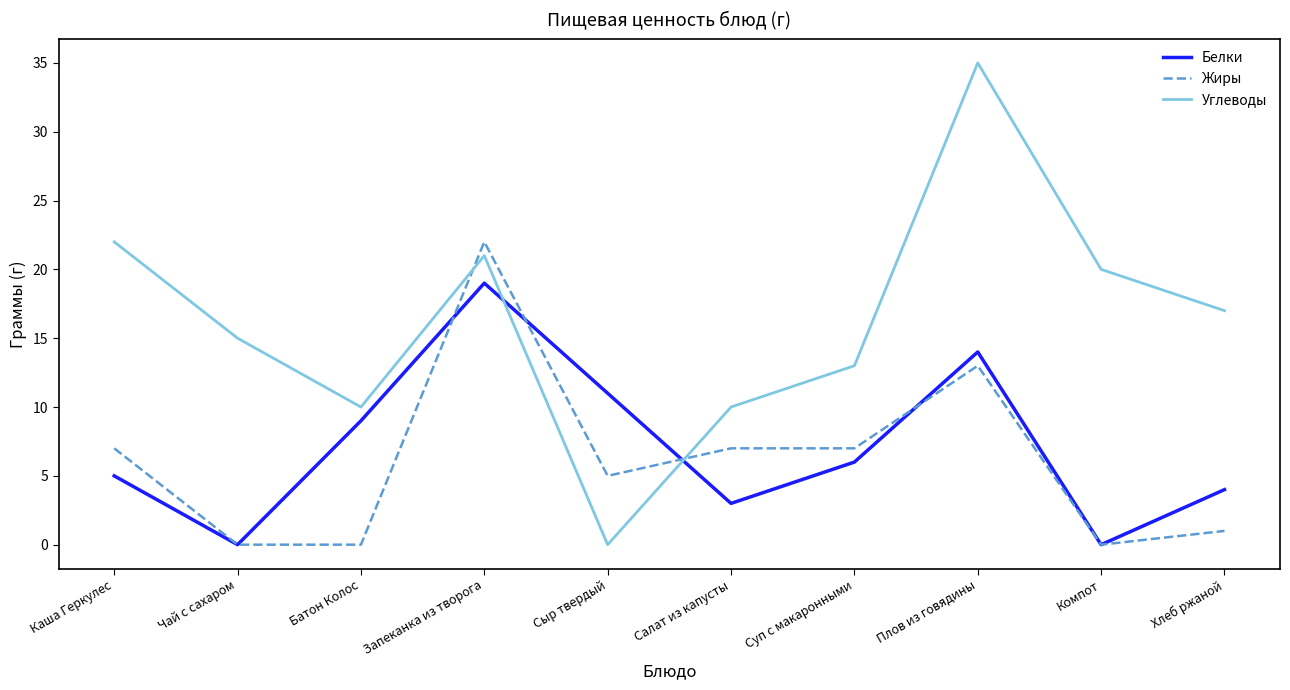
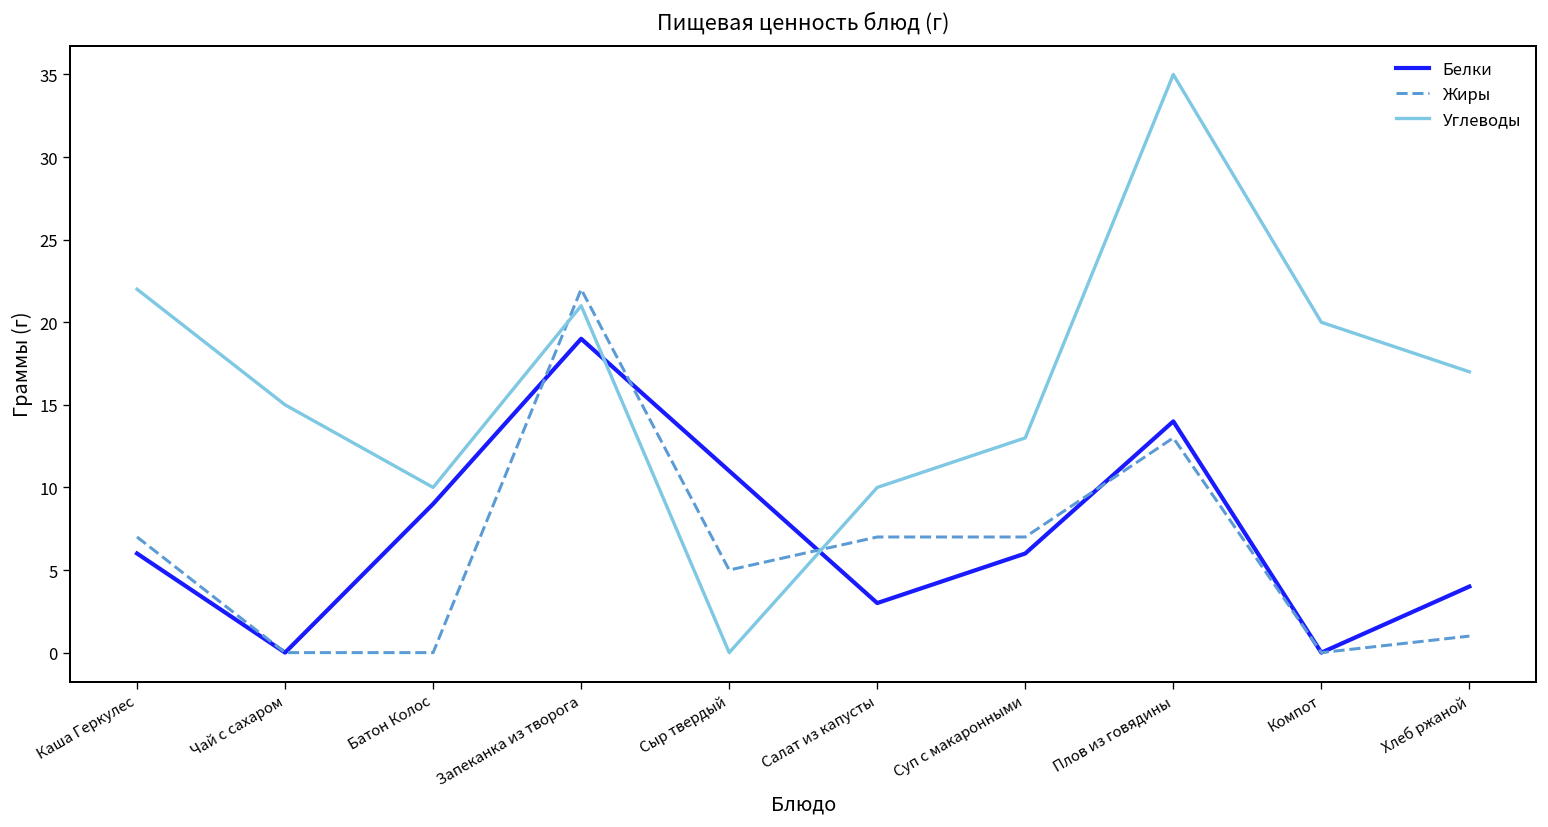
Белки, Каша Геркулес: 5 -> 6
